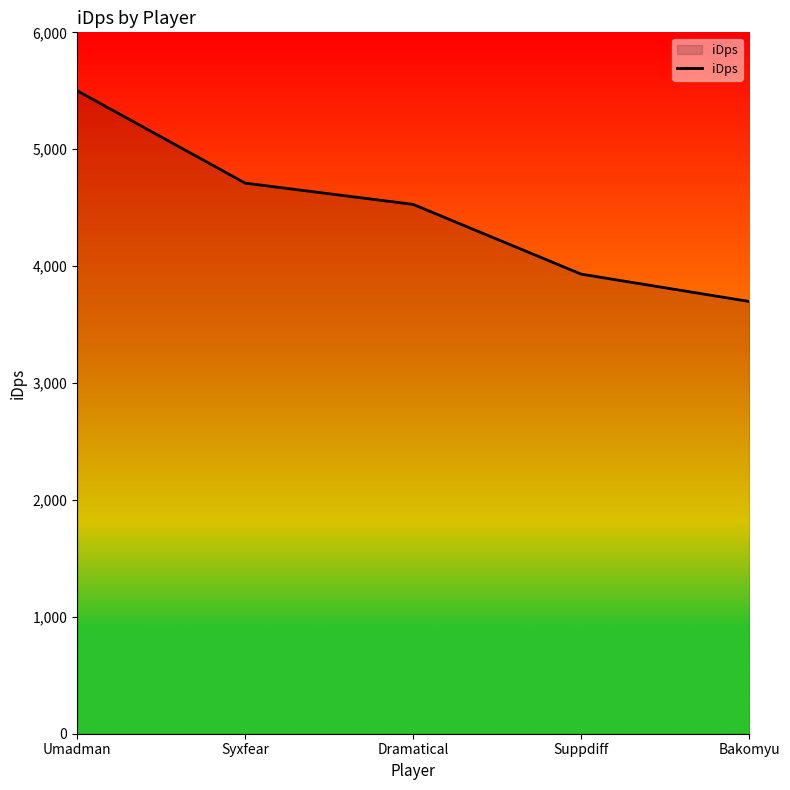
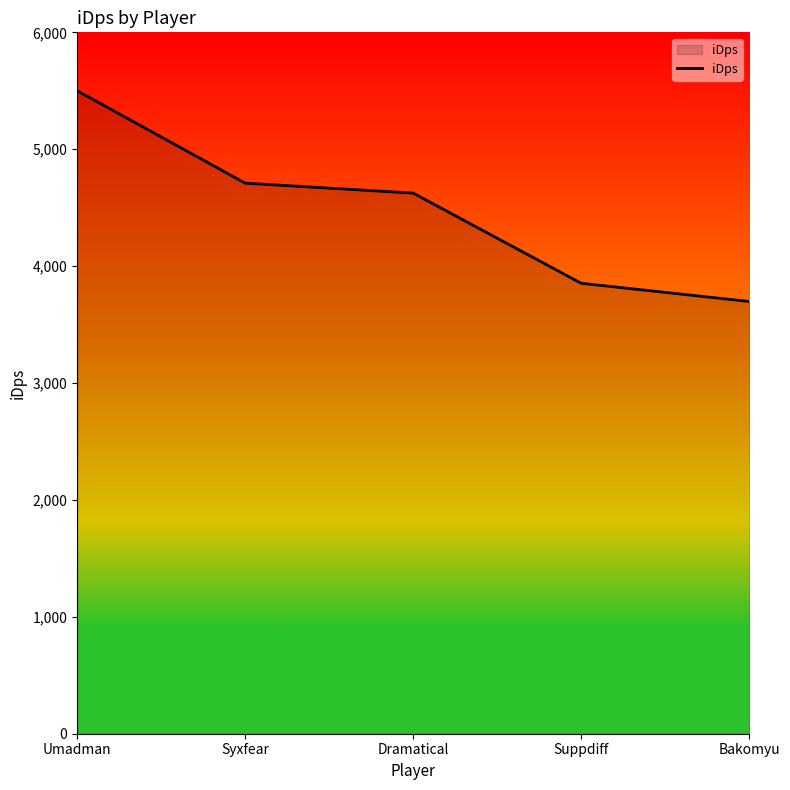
Dramatical: 4,530 -> 4,620
Suppdiff: 3,930 -> 3,850
